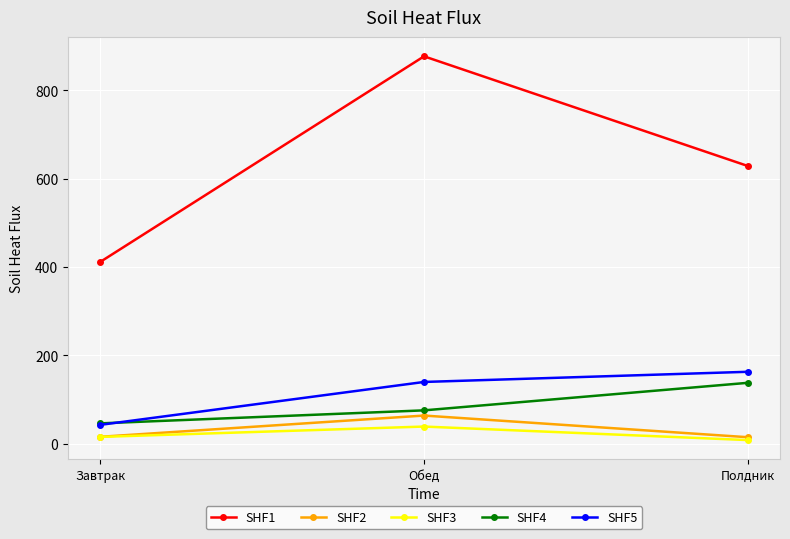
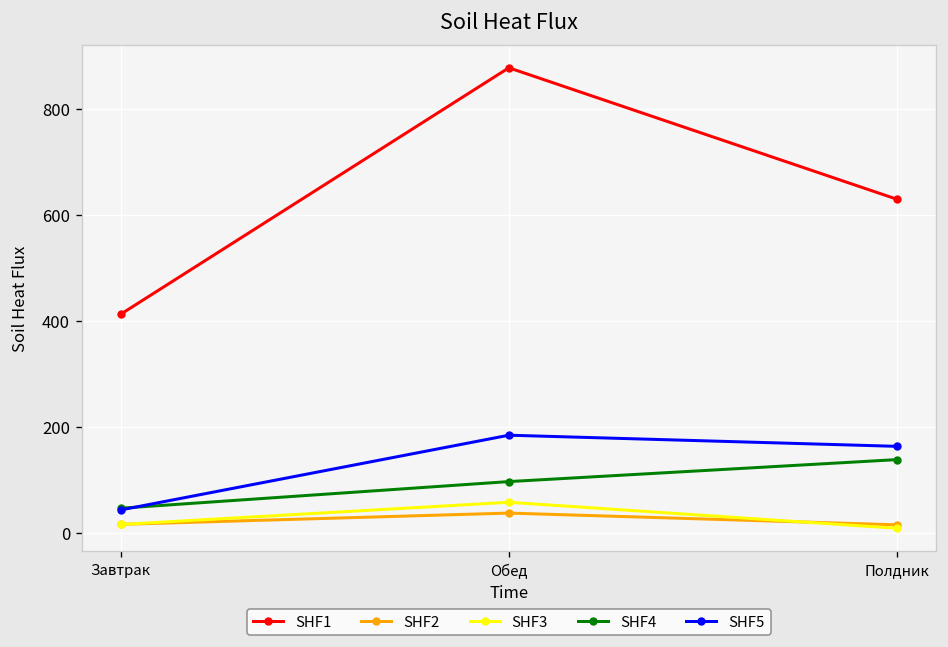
SHF2, Обед: 60 -> 40
SHF3, Обед: 40 -> 60
SHF4, Обед: 80 -> 100
SHF5, Обед: 140 -> 180
